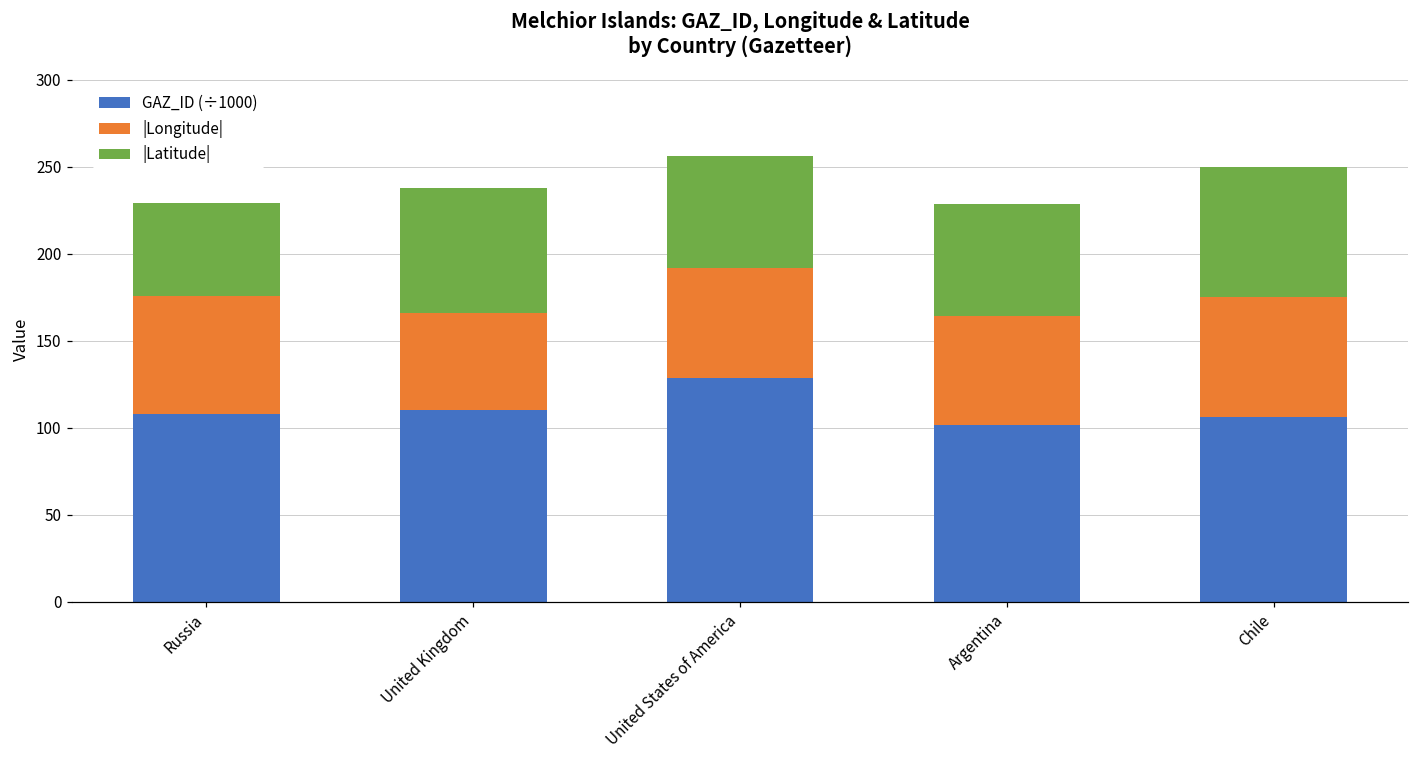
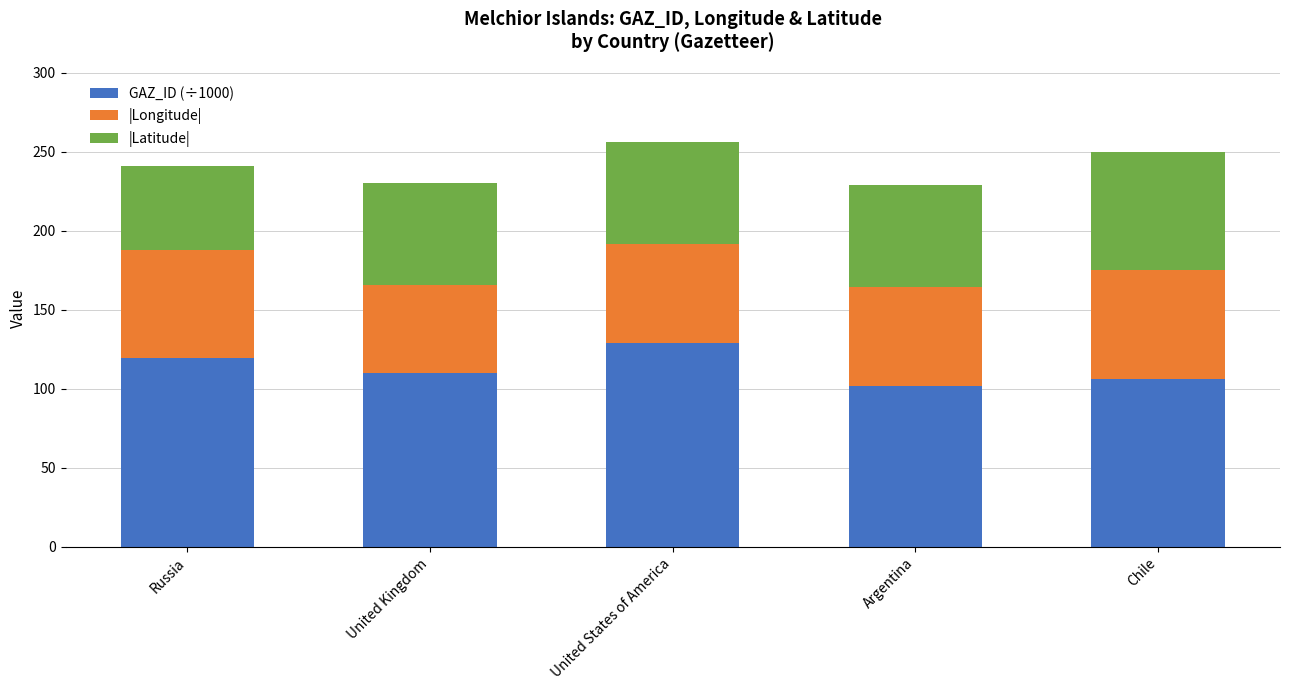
GAZ_ID (÷1000), Russia: 108 -> 119
|Latitude|, United Kingdom: 72 -> 64
